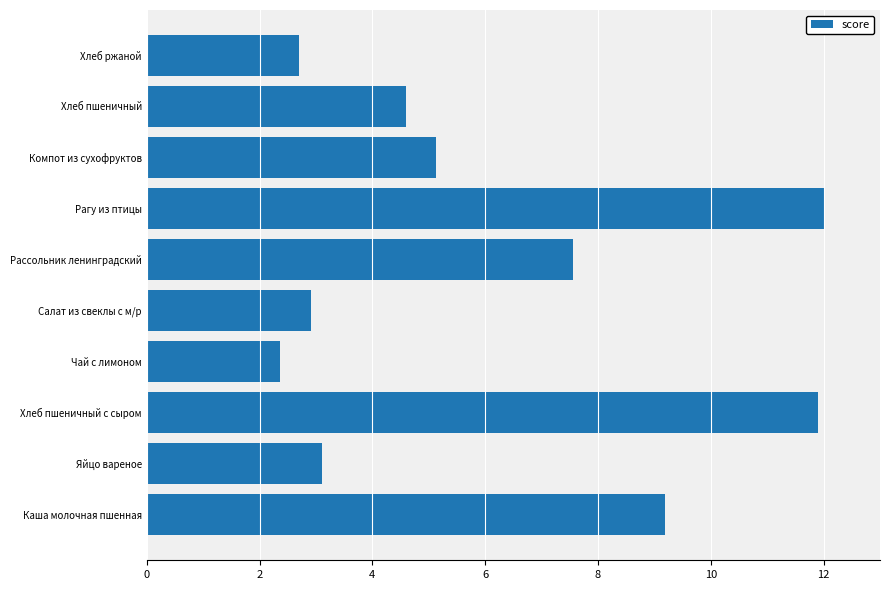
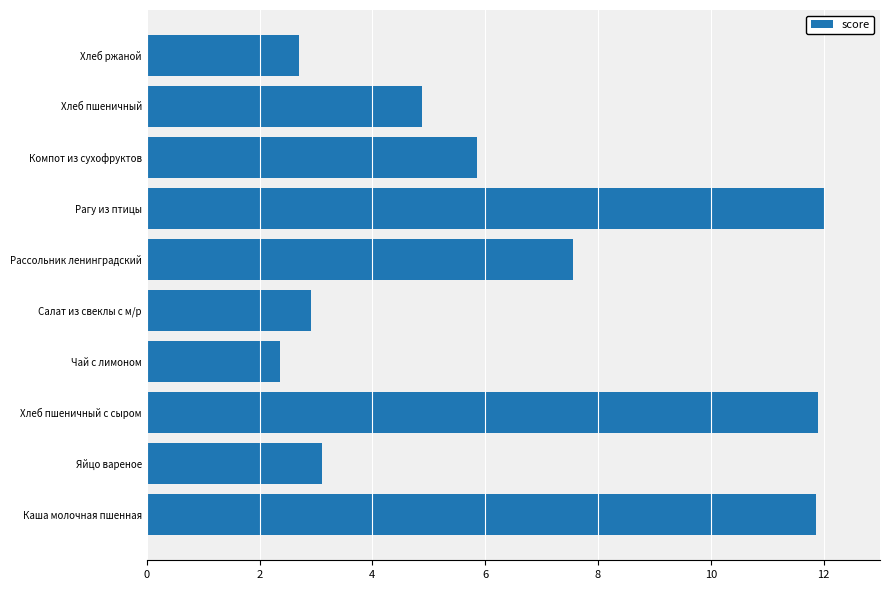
Хлеб пшеничный: 4.6 -> 4.9
Компот из сухофруктов: 5.1 -> 5.8
Каша молочная пшенная: 9.2 -> 11.9
